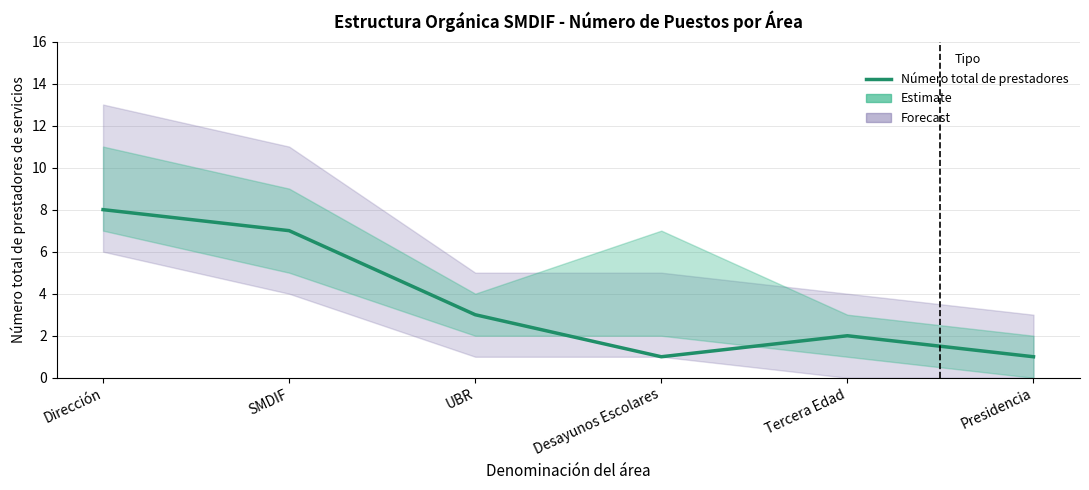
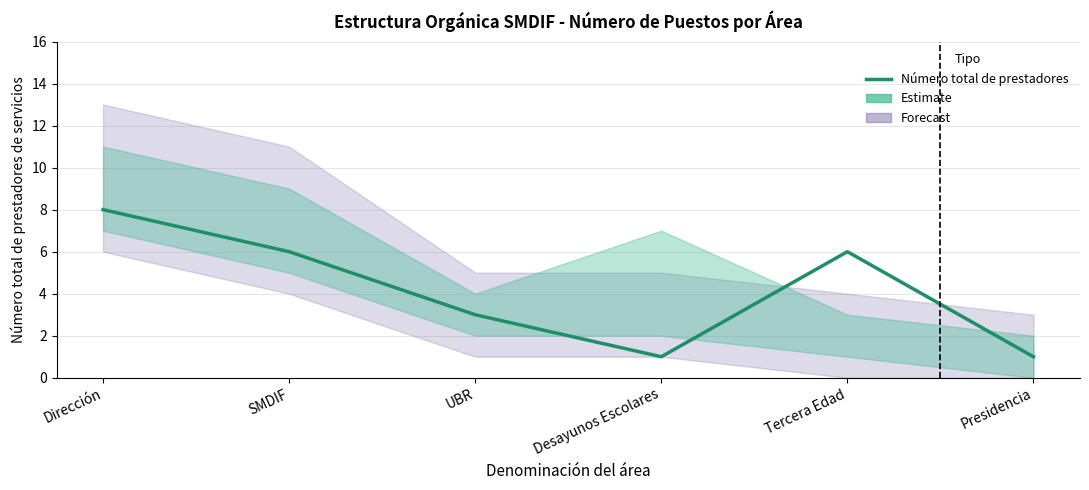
Número total de prestadores, SMDIF: 7 -> 6
Número total de prestadores, Tercera Edad: 2 -> 6
